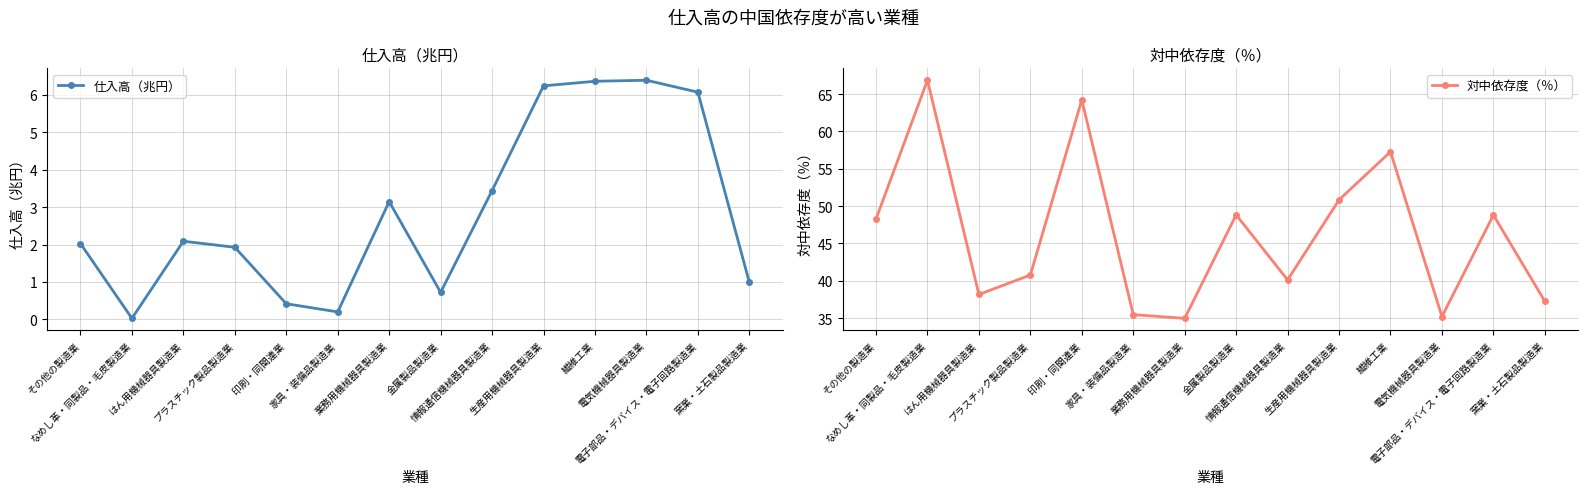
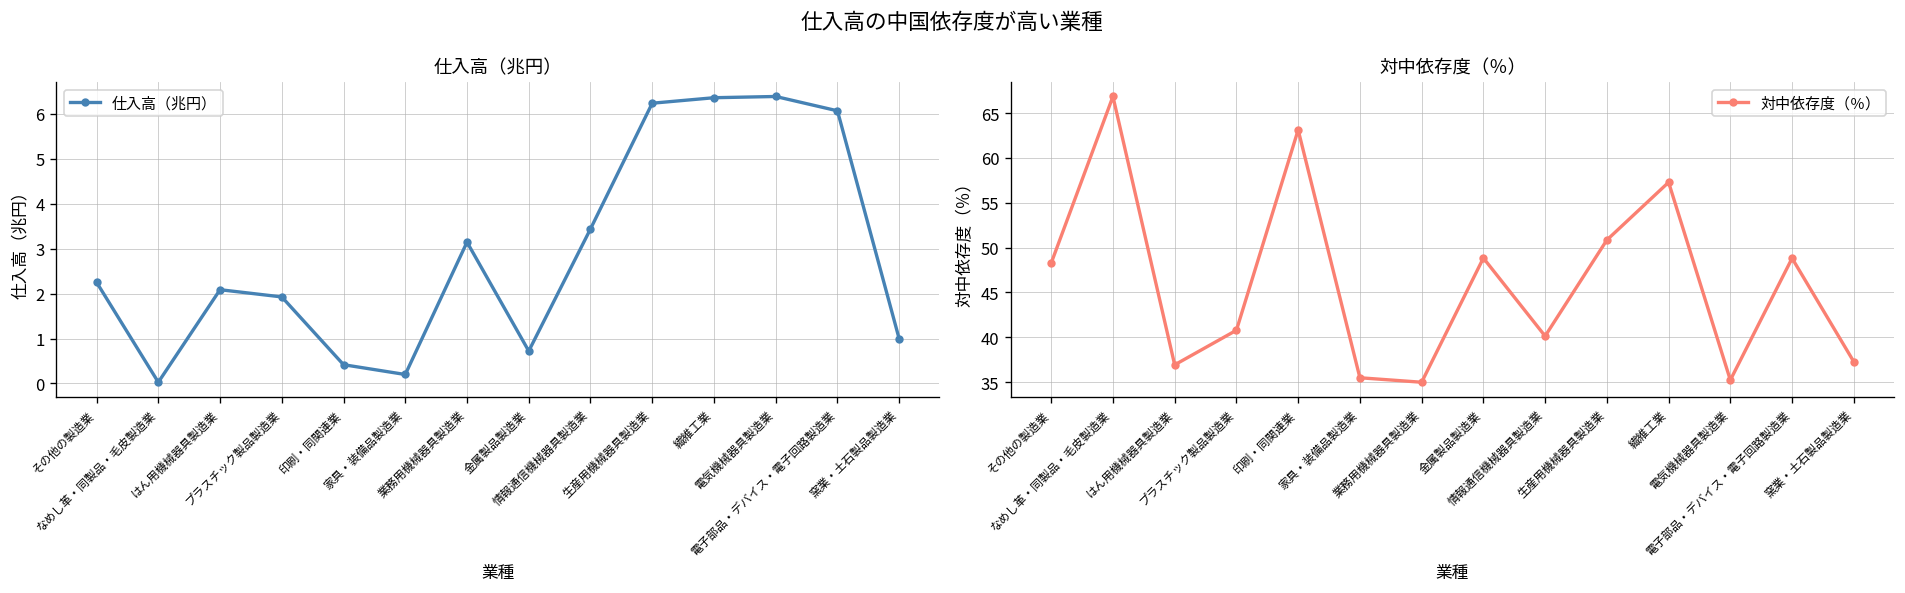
仕入高（兆円）, その他の製造業: 2.0 -> 2.3
対中依存度（％）, はん用機械器具製造業: 38 -> 37
対中依存度（％）, 印刷・同関連業: 64 -> 63
